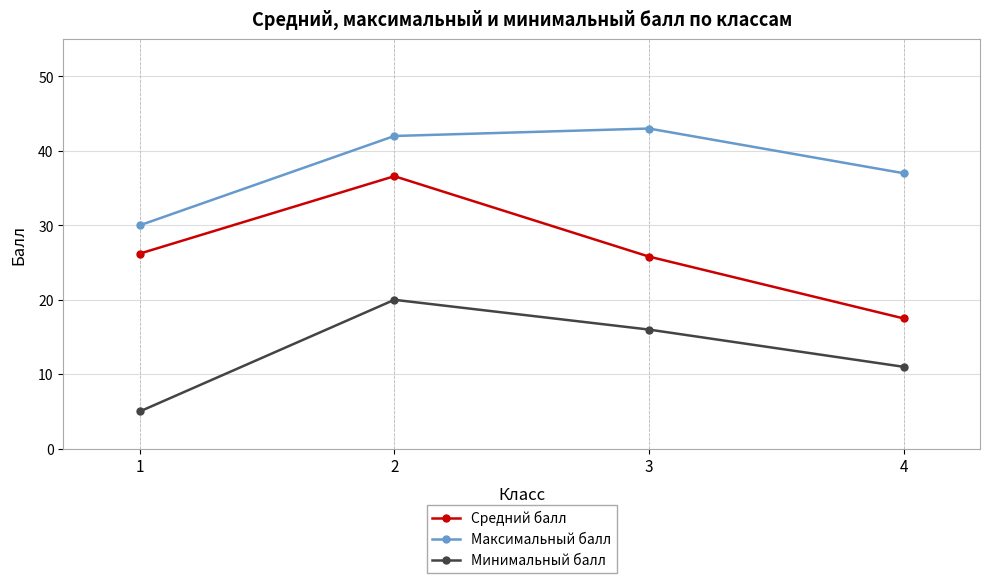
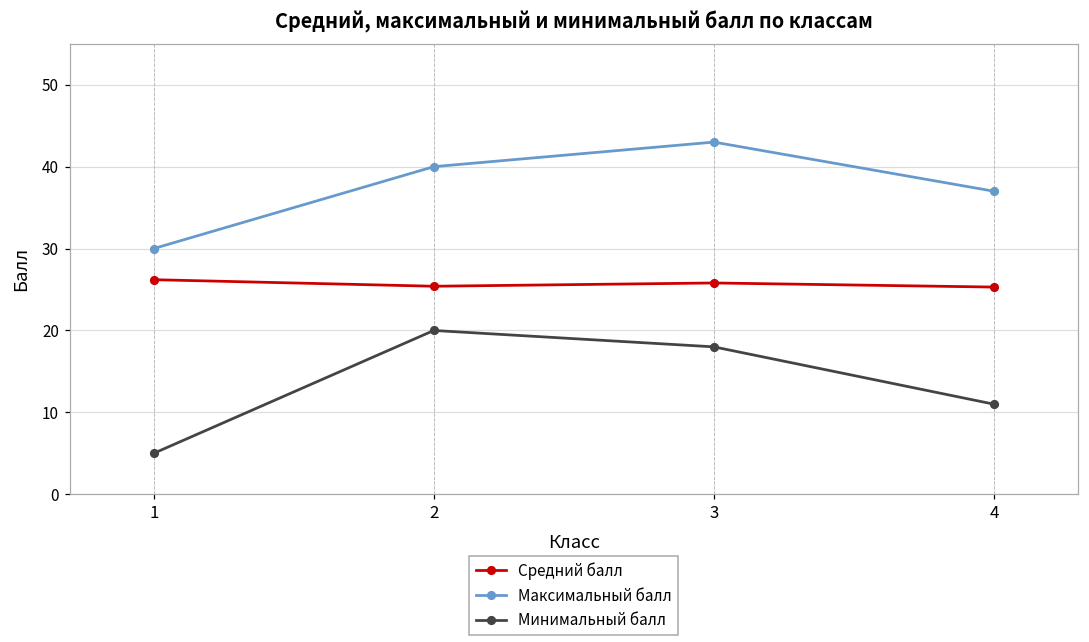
Средний балл, 2: 37 -> 25
Максимальный балл, 2: 42 -> 40
Минимальный балл, 3: 16 -> 18
Средний балл, 4: 18 -> 25
